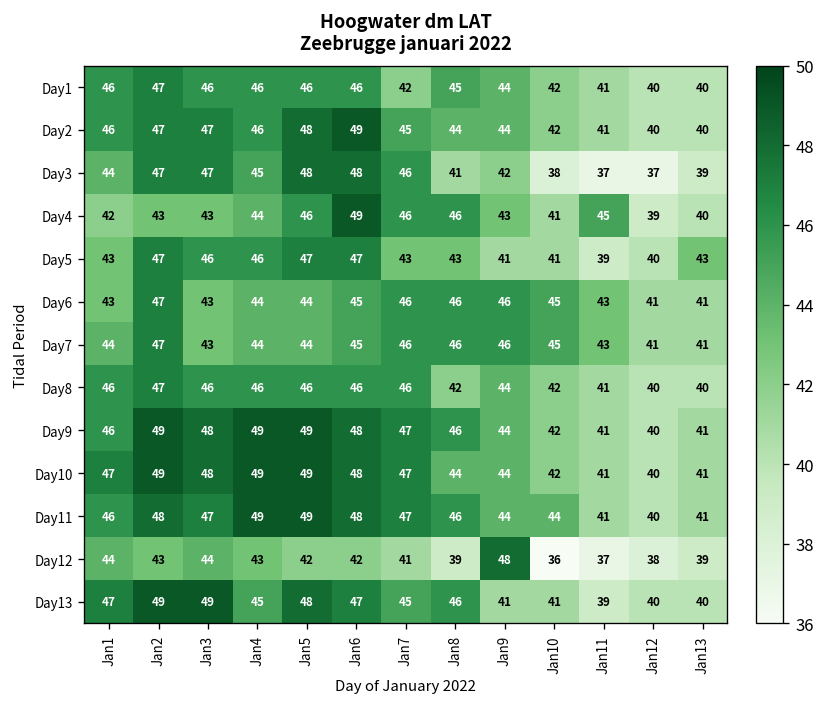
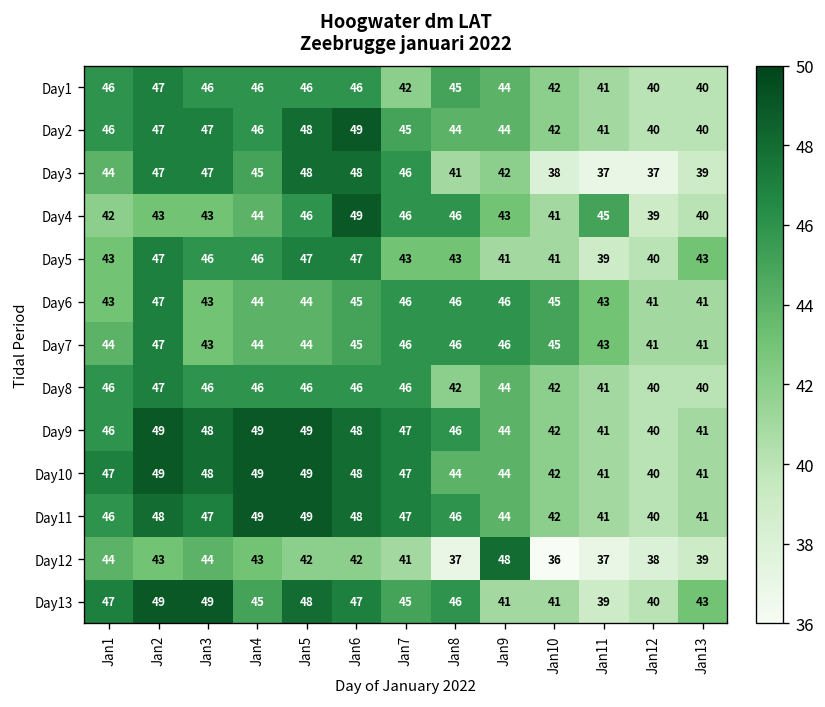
Day11, Jan10: 44 -> 42
Day12, Jan8: 39 -> 37
Day13, Jan13: 40 -> 43
